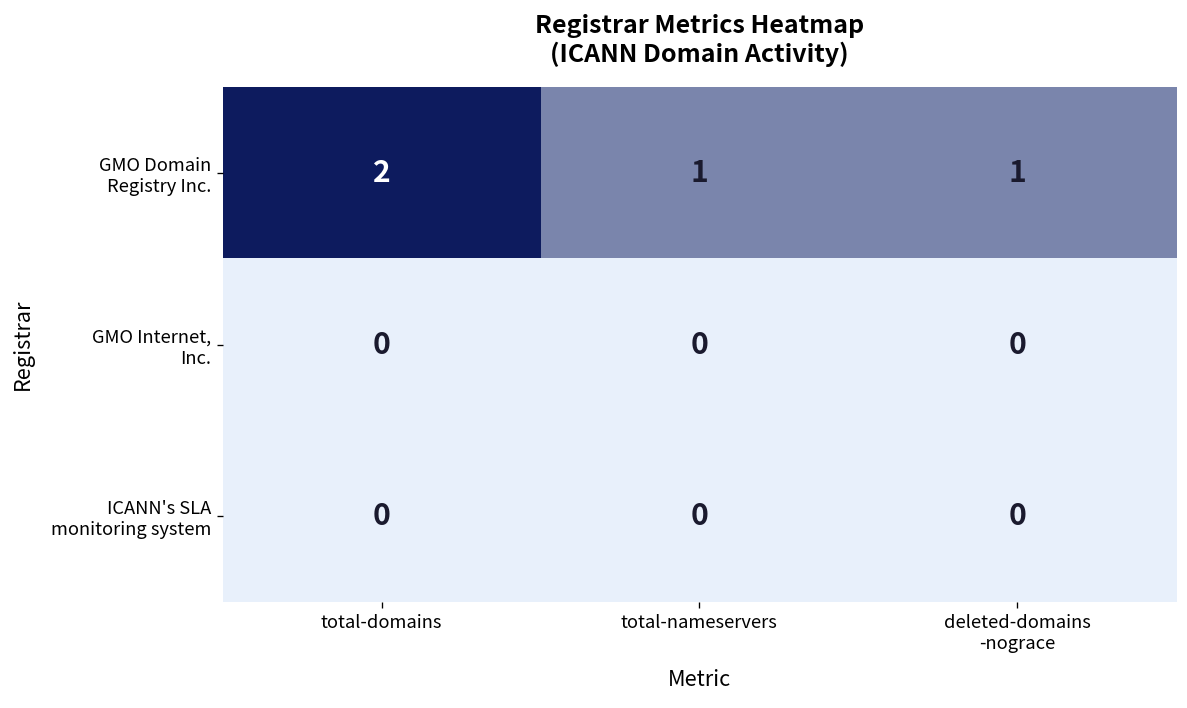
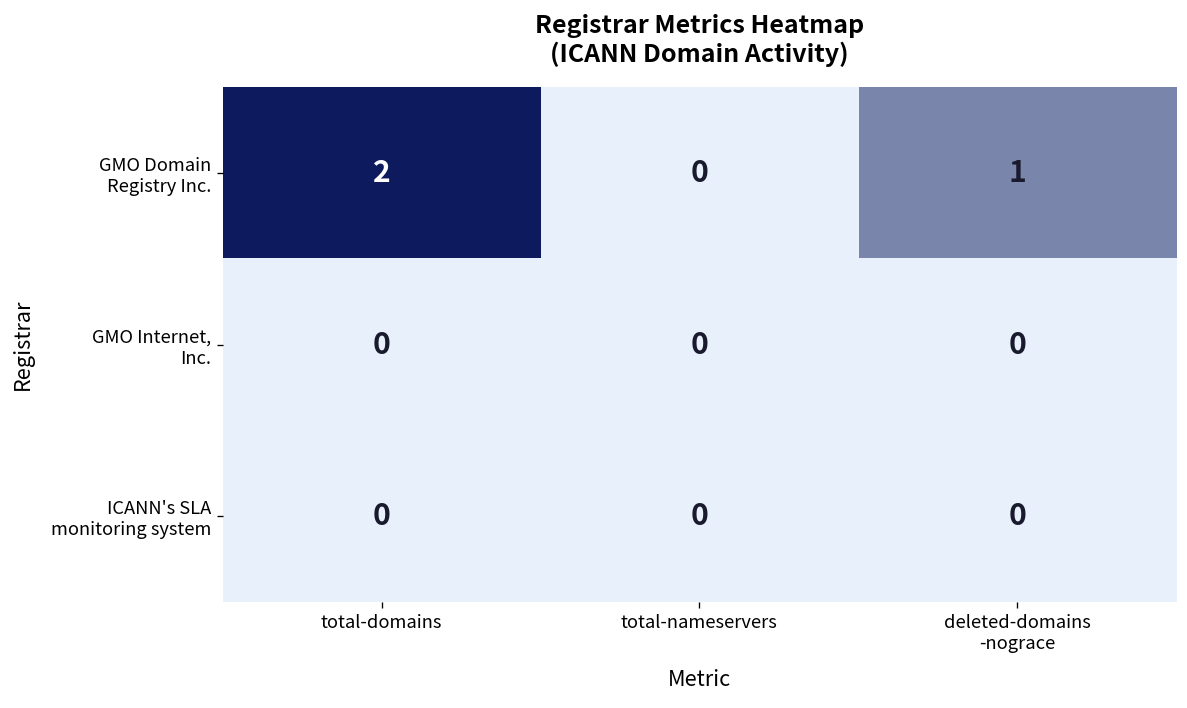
GMO Domain Registry Inc., total-nameservers: 1 -> 0
